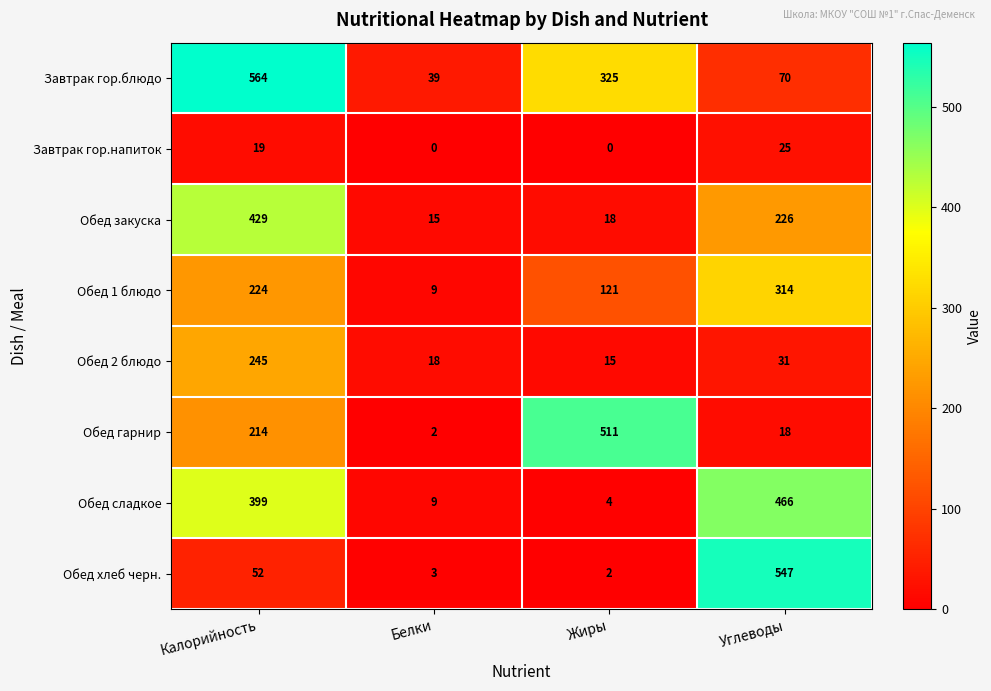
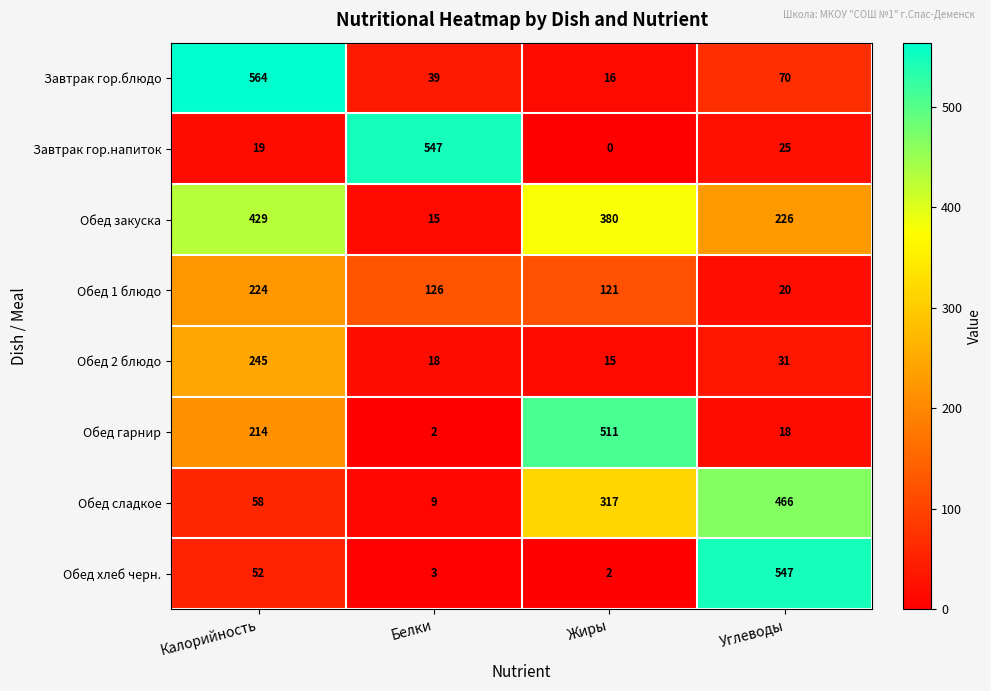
Завтрак гор.блюдо, Жиры: 325 -> 16
Завтрак гор.напиток, Белки: 0 -> 547
Обед закуска, Жиры: 18 -> 380
Обед 1 блюдо, Белки: 9 -> 126
Обед 1 блюдо, Углеводы: 314 -> 20
Обед сладкое, Калорийность: 399 -> 58
Обед сладкое, Жиры: 4 -> 317
